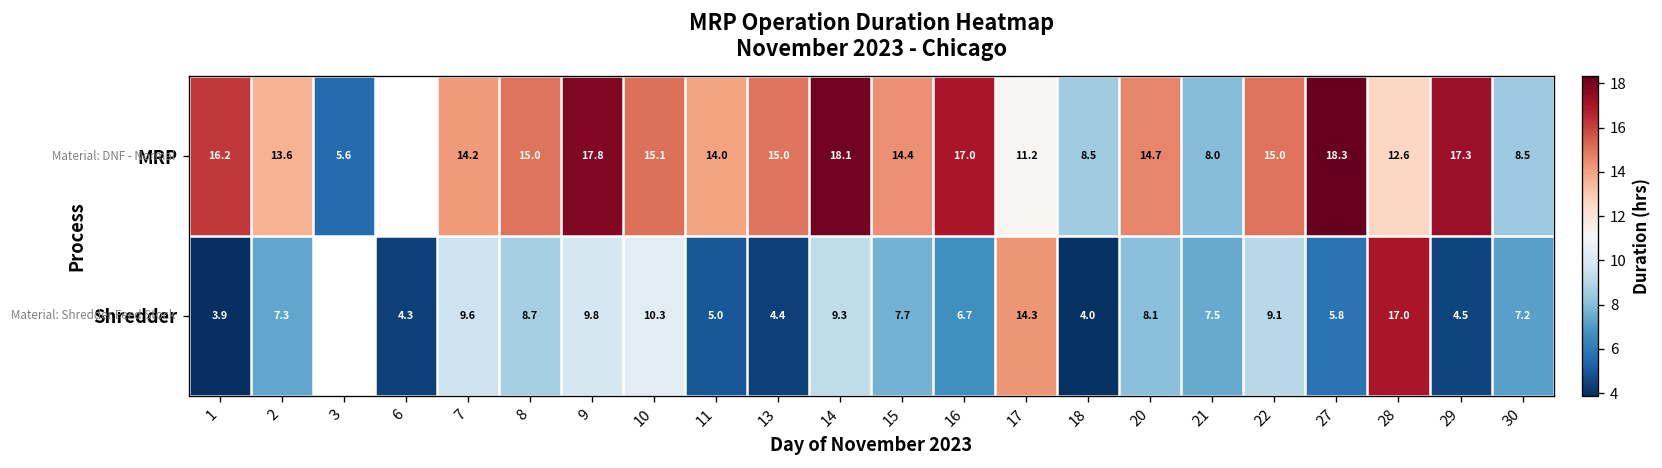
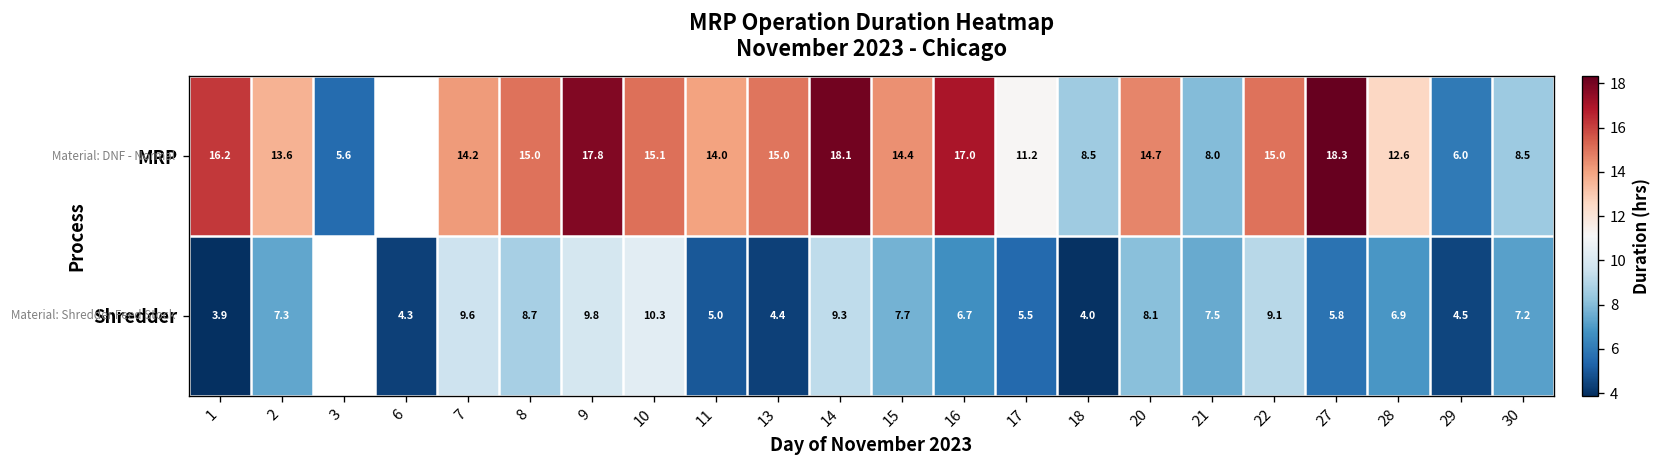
MRP, 29: 17.3 -> 6.0
Shredder, 17: 14.3 -> 5.5
Shredder, 28: 17.0 -> 6.9
